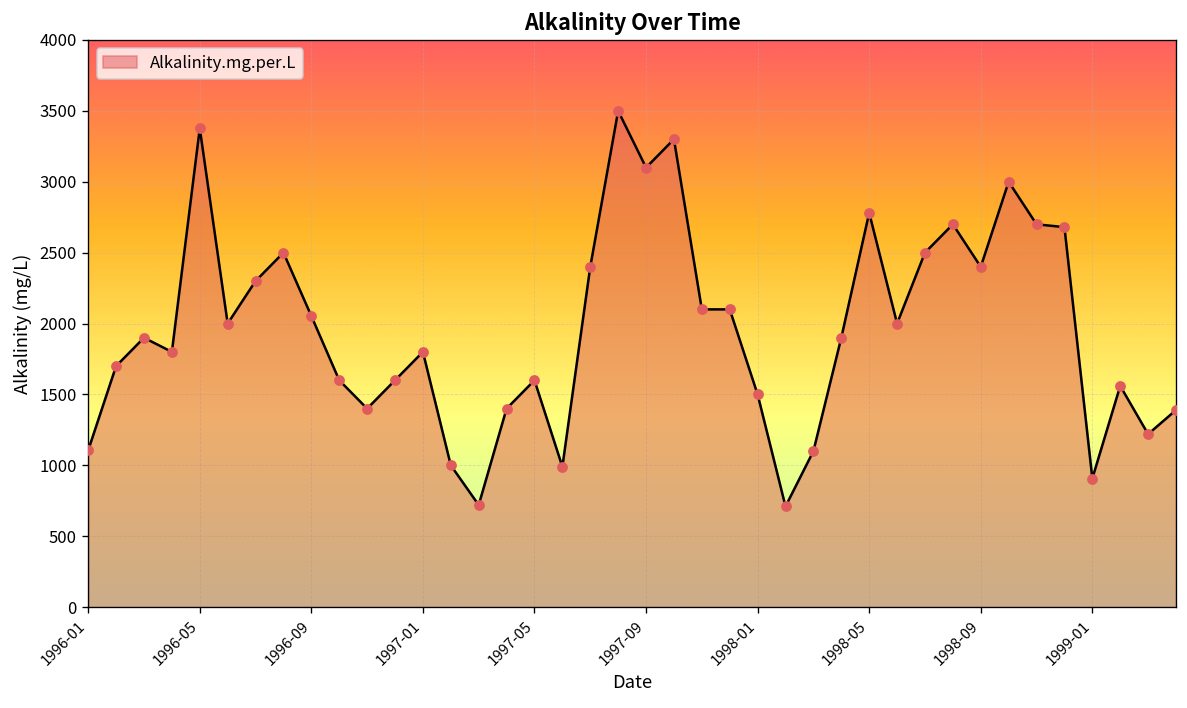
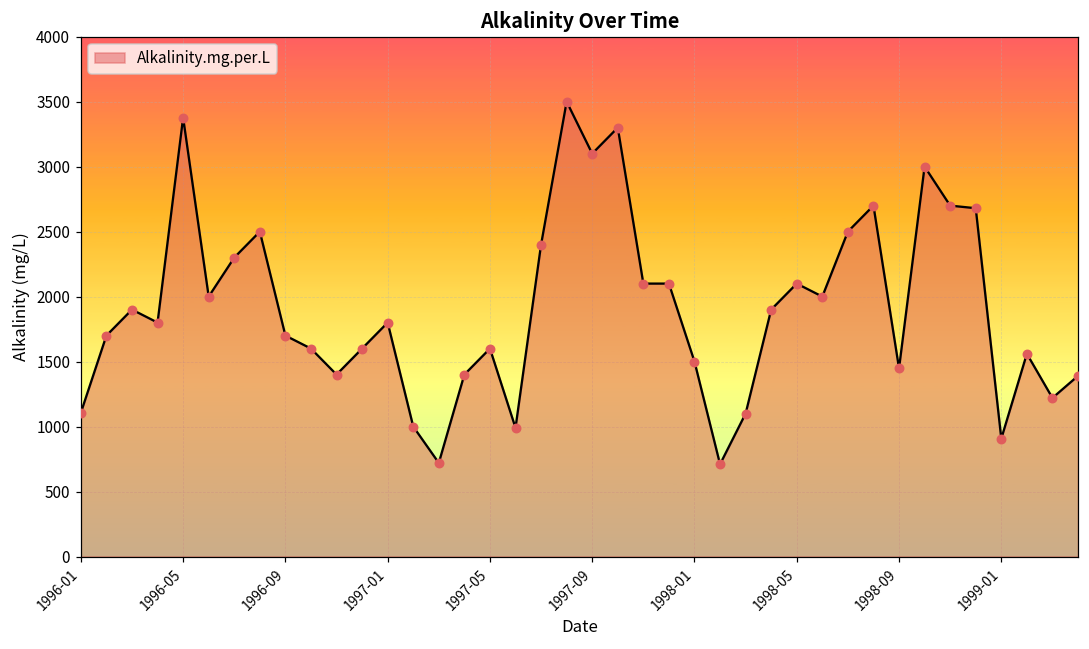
1996-09: 2050 -> 1700
1998-05: 2780 -> 2100
1998-09: 2400 -> 1450
